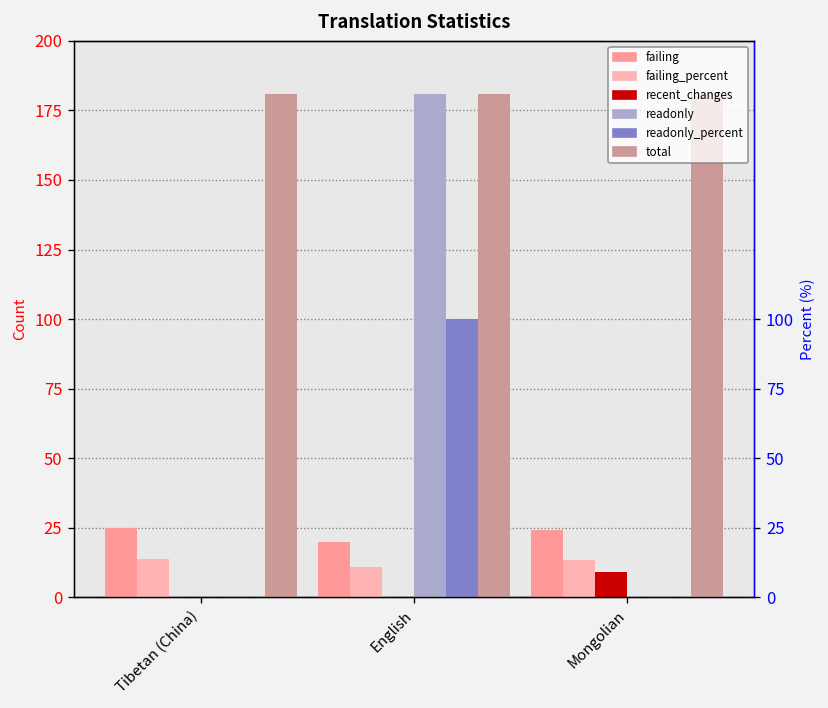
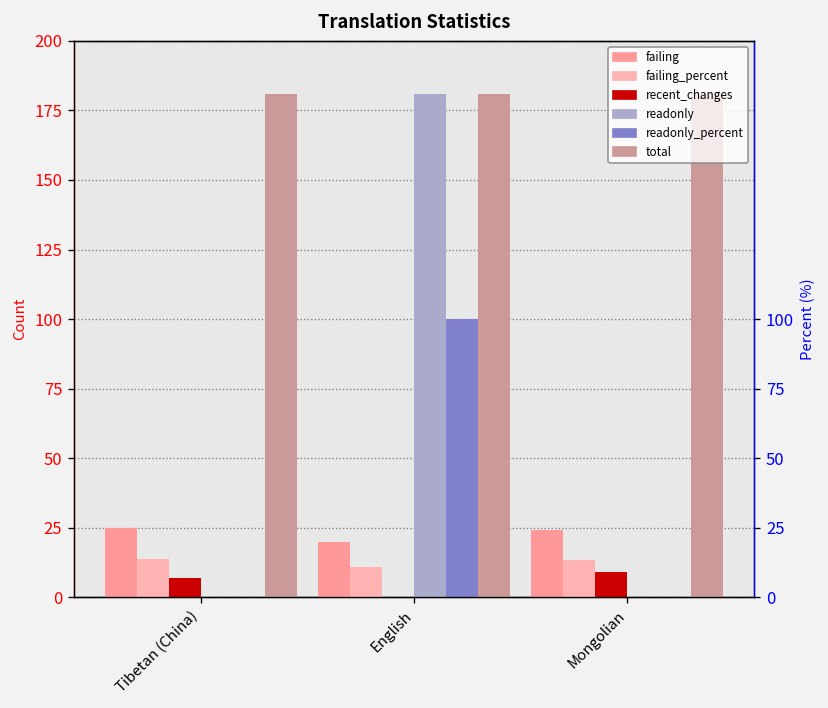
recent_changes, Tibetan (China): 0 -> 7
